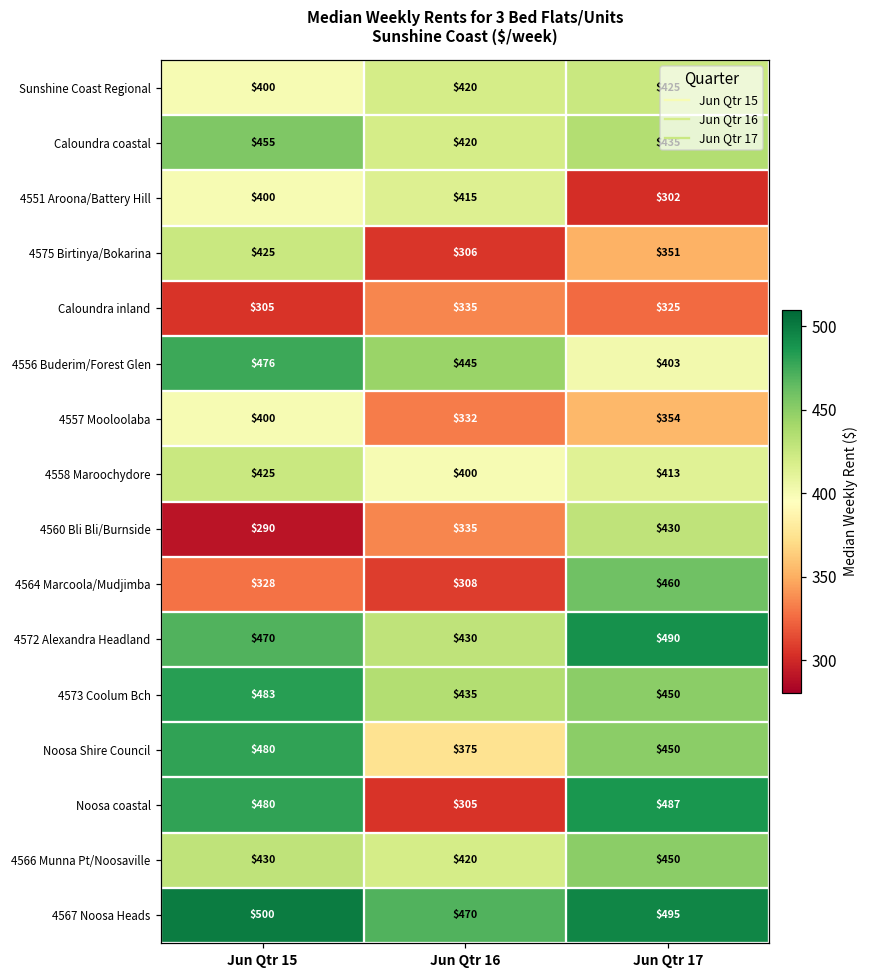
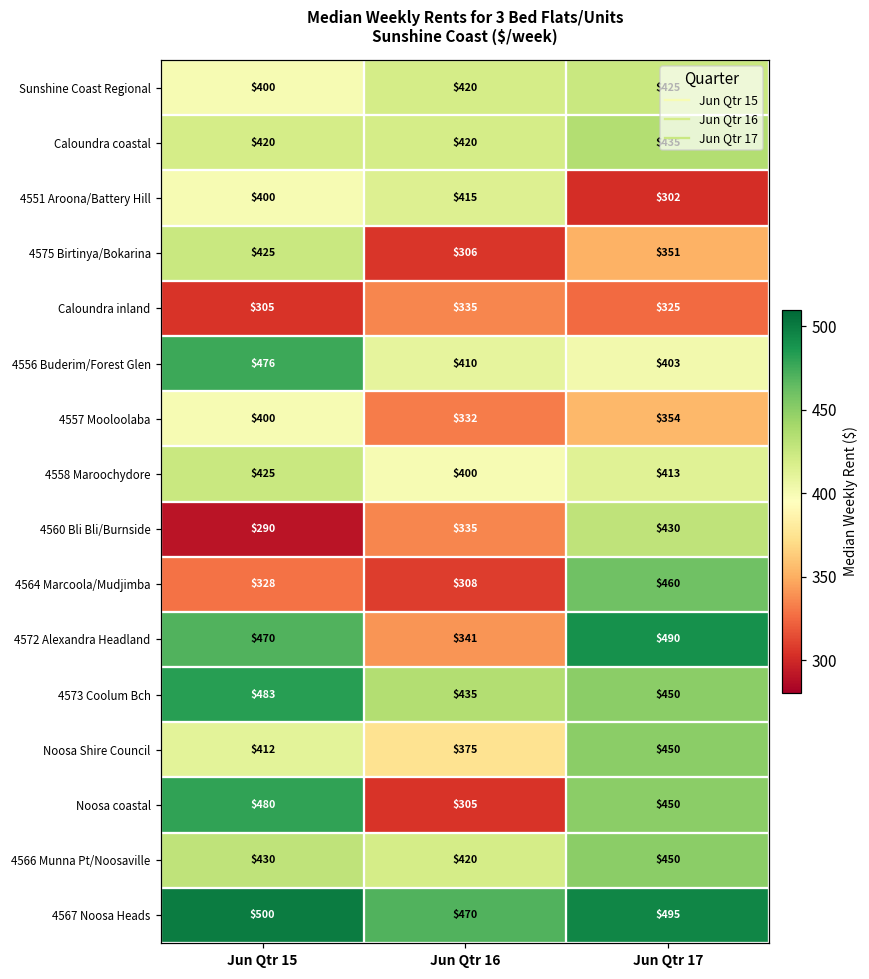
Caloundra coastal, Jun Qtr 15: $455 -> $420
4556 Buderim/Forest Glen, Jun Qtr 16: $445 -> $410
4572 Alexandra Headland, Jun Qtr 16: $430 -> $341
Noosa Shire Council, Jun Qtr 15: $480 -> $412
Noosa coastal, Jun Qtr 17: $487 -> $450
